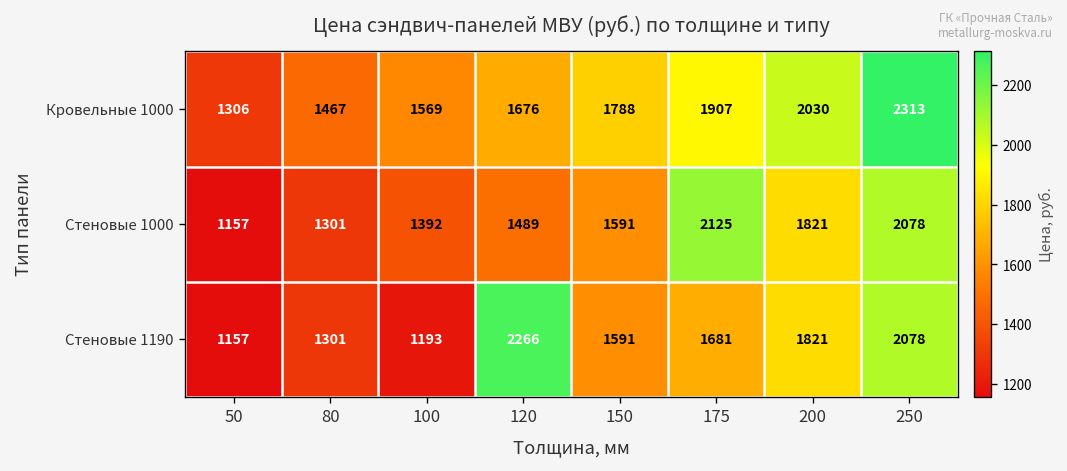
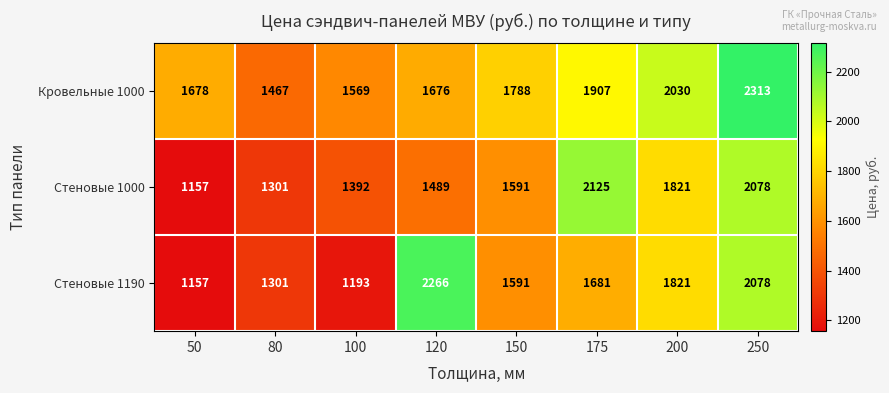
Кровельные 1000, 50: 1306 -> 1678
